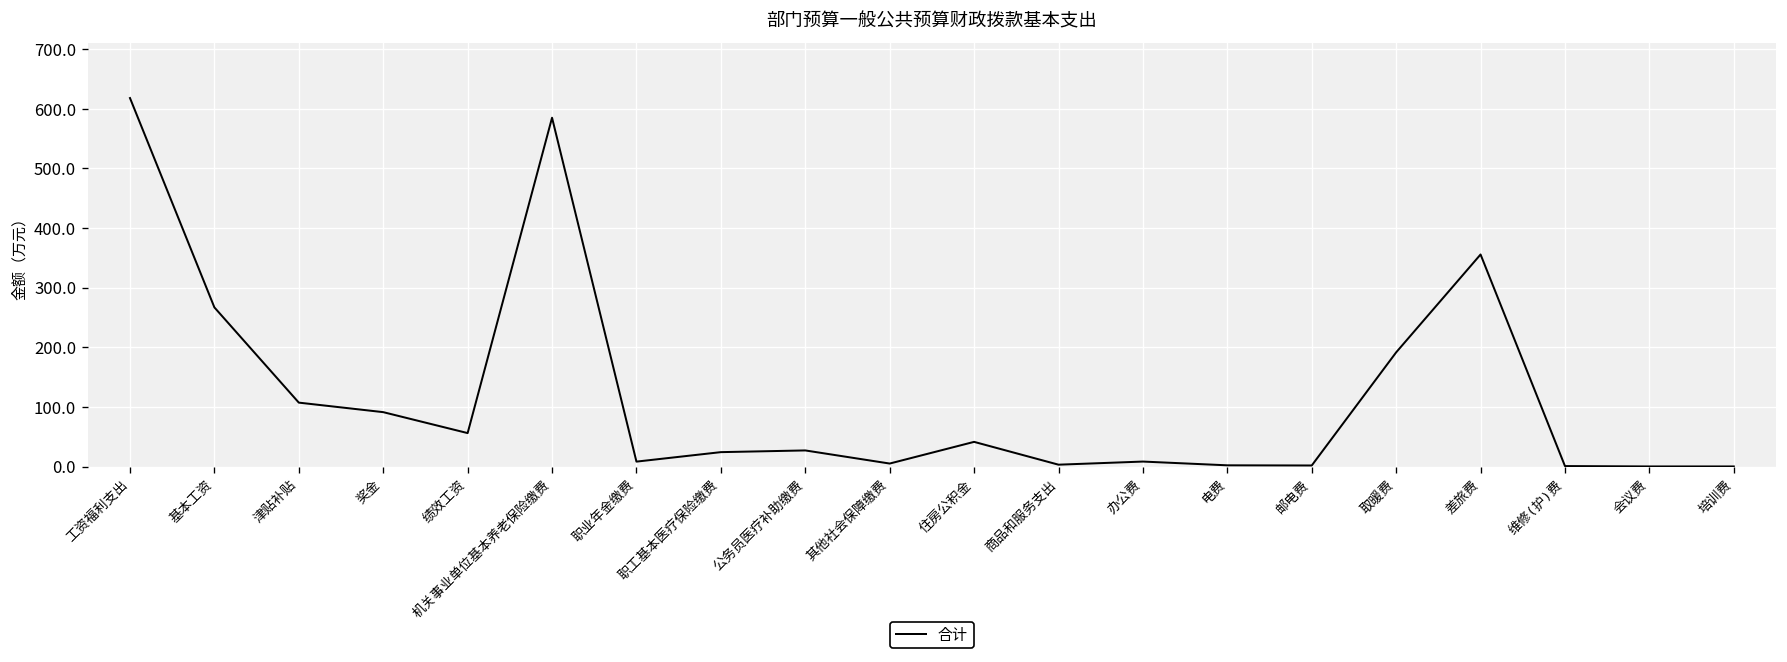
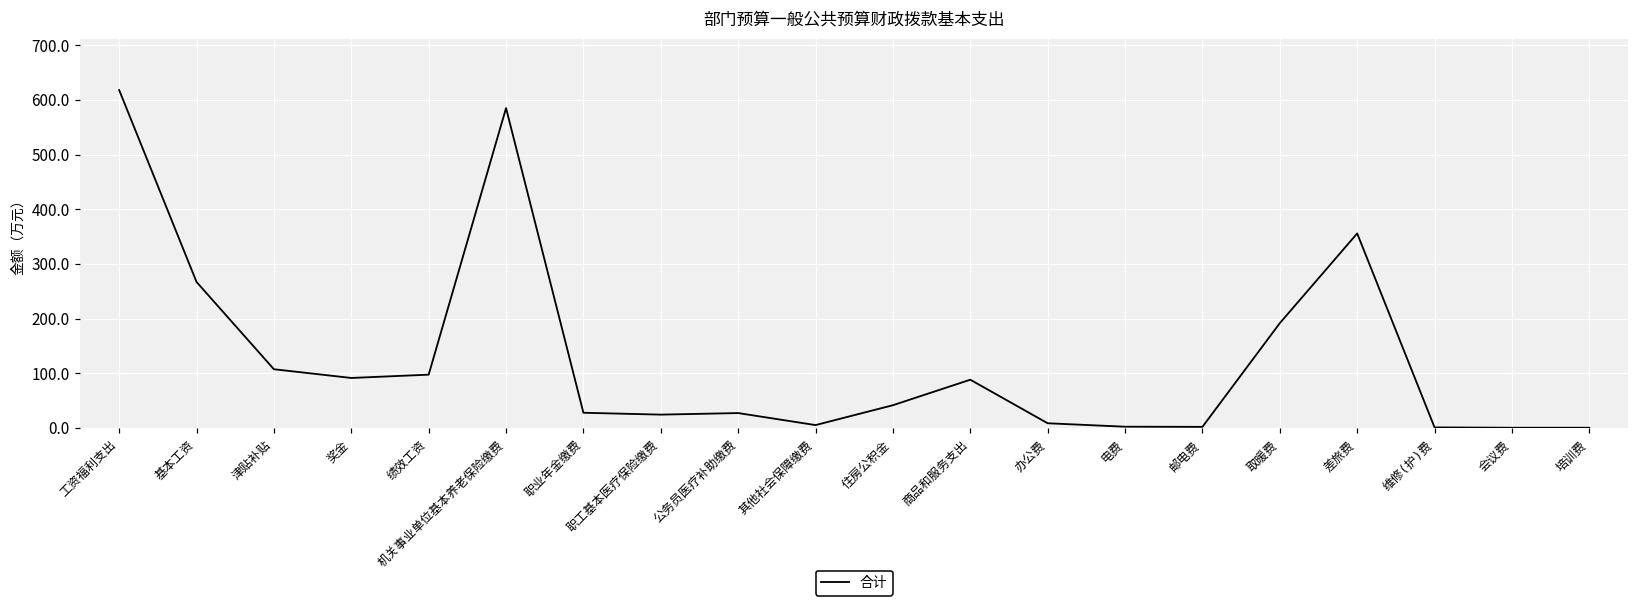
绩效工资: 60 -> 100
职业年金缴费: 10 -> 30
商品和服务支出: 0 -> 90
